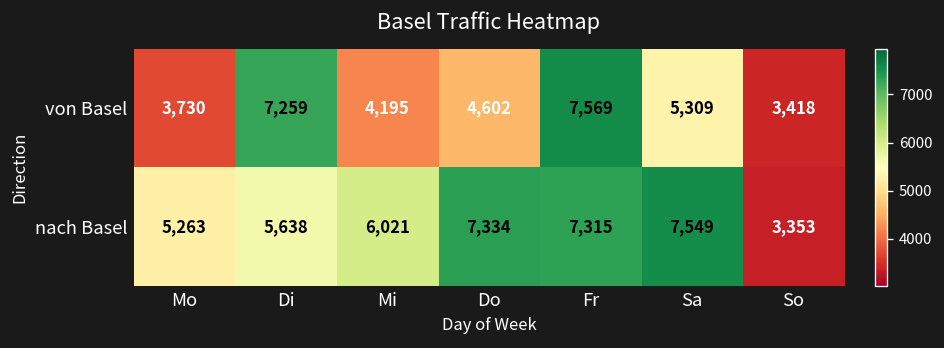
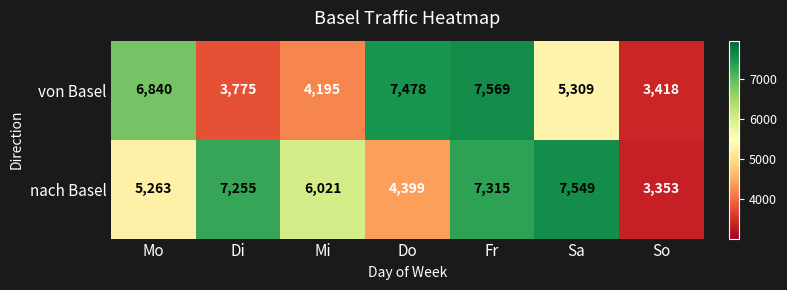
von Basel, Mo: 3,730 -> 6,840
von Basel, Di: 7,259 -> 3,775
von Basel, Do: 4,602 -> 7,478
nach Basel, Di: 5,638 -> 7,255
nach Basel, Do: 7,334 -> 4,399
